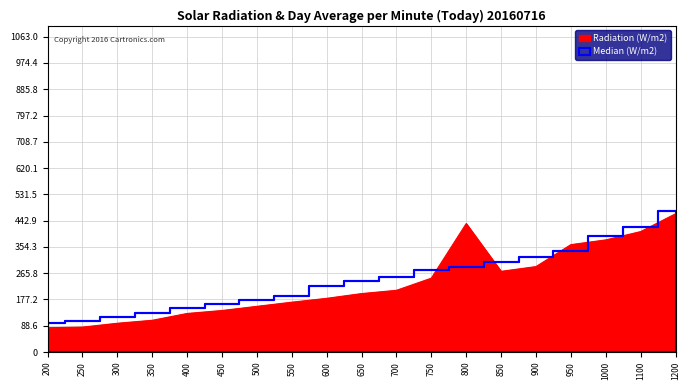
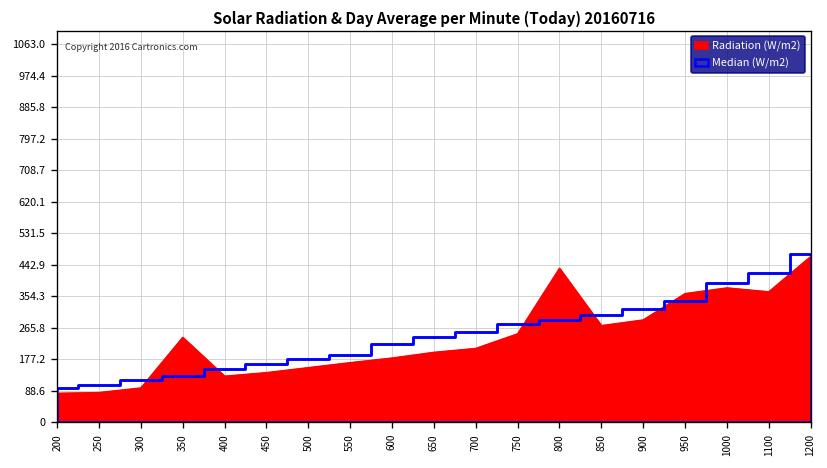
Radiation (W/m2), 350: 110 -> 240
Radiation (W/m2), 1100: 410 -> 370
